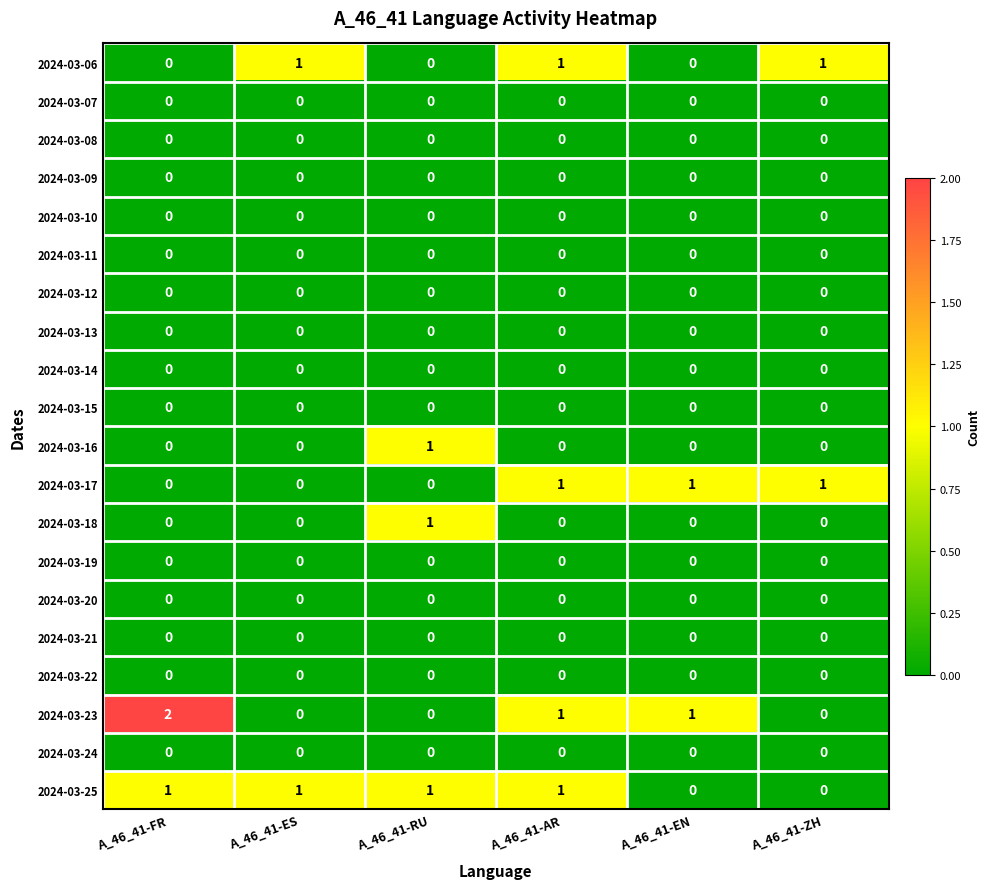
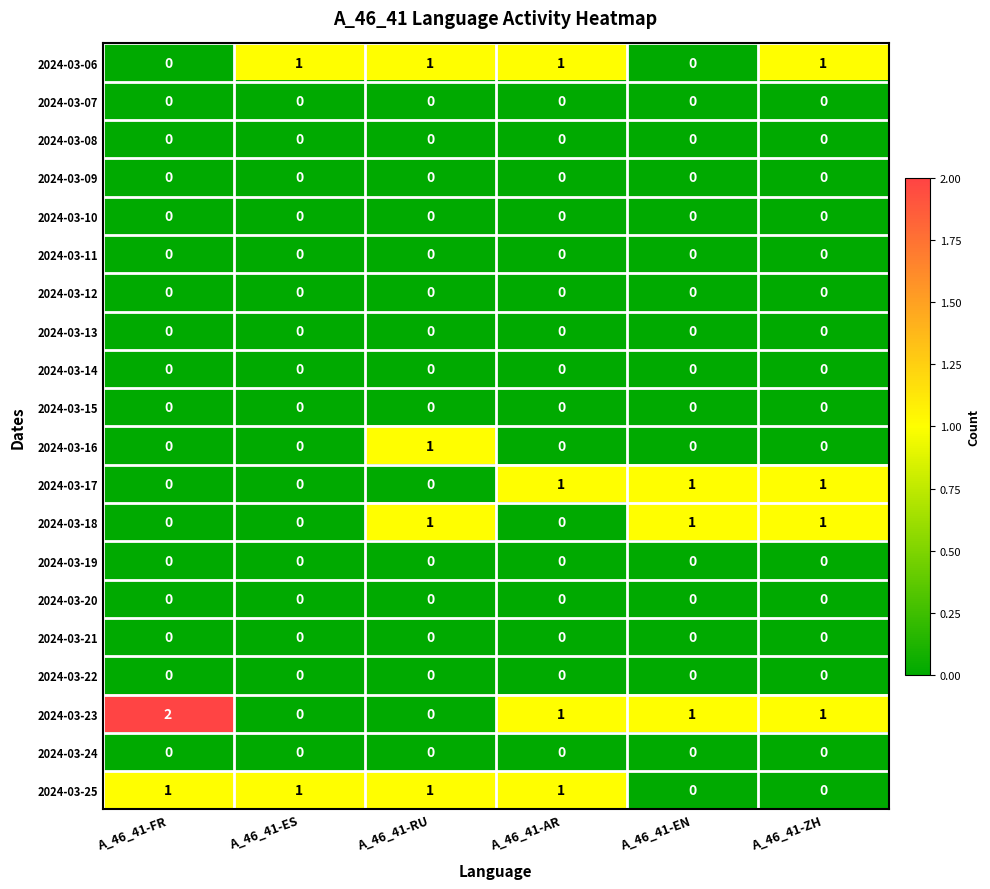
2024-03-06, A_46_41-RU: 0 -> 1
2024-03-18, A_46_41-EN: 0 -> 1
2024-03-18, A_46_41-ZH: 0 -> 1
2024-03-23, A_46_41-ZH: 0 -> 1
